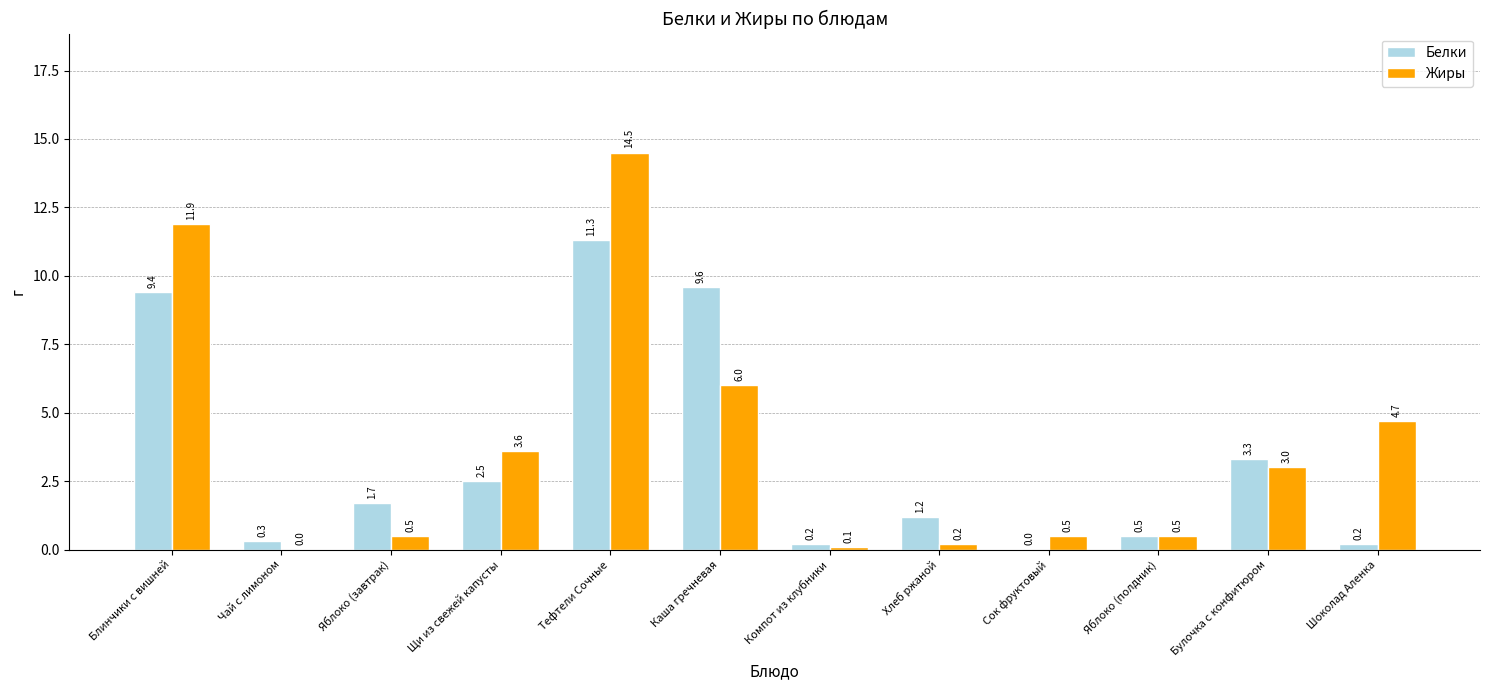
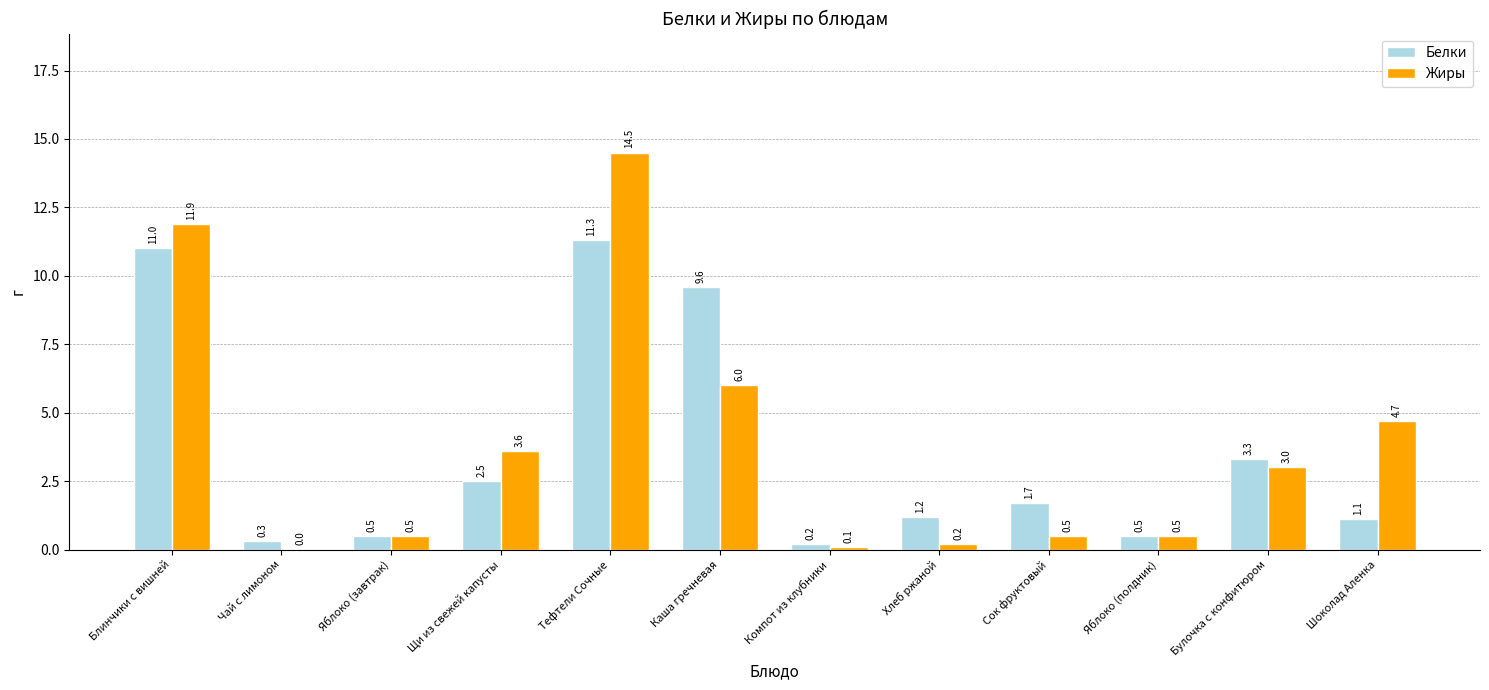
Белки, Блинчики с вишней: 9.4 -> 11.0
Белки, Яблоко (завтрак): 1.7 -> 0.5
Белки, Сок фруктовый: 0.0 -> 1.7
Белки, Шоколад Аленка: 0.2 -> 1.1
